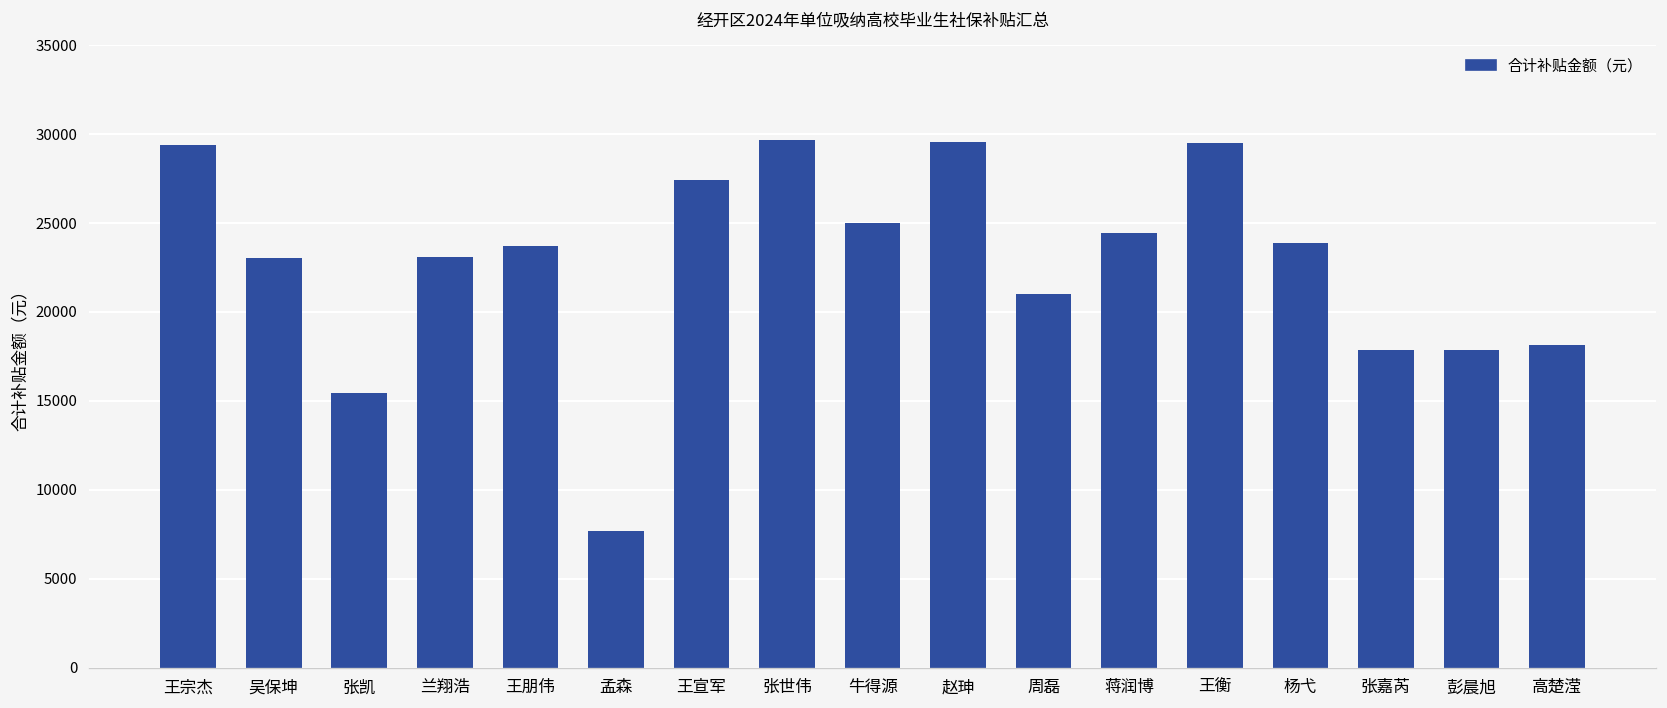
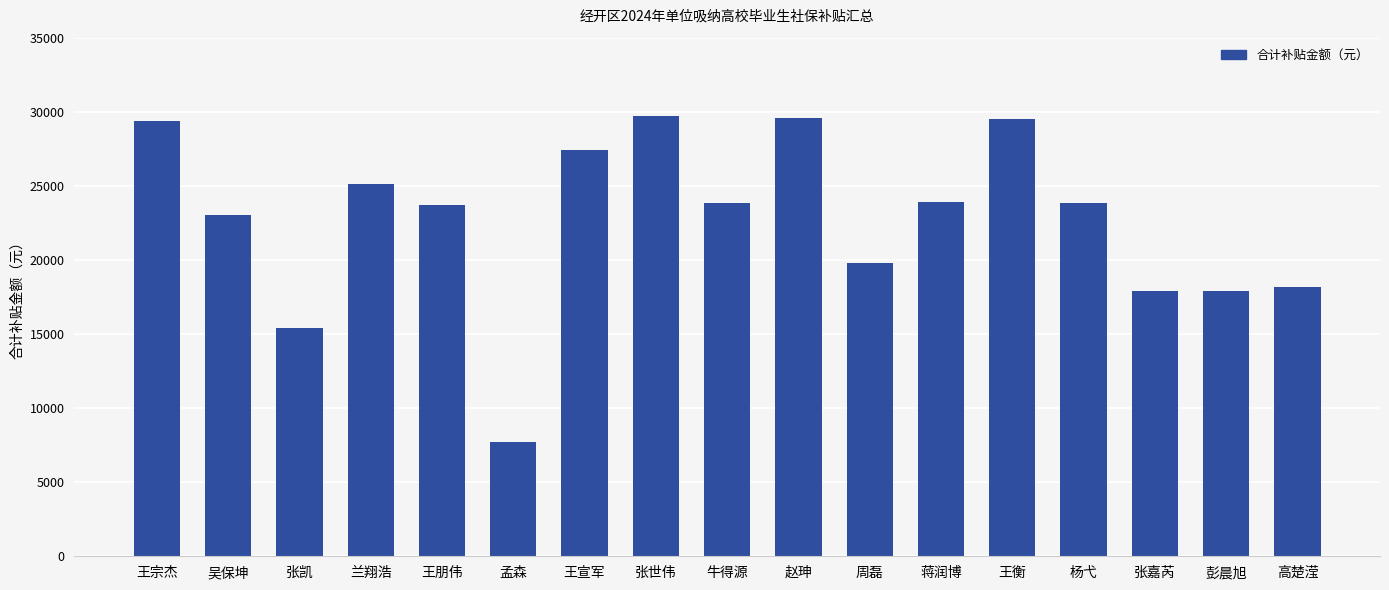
兰翔浩: 23100 -> 25100
牛得源: 25000 -> 23900
周磊: 21000 -> 19800
蒋润博: 24400 -> 23900
